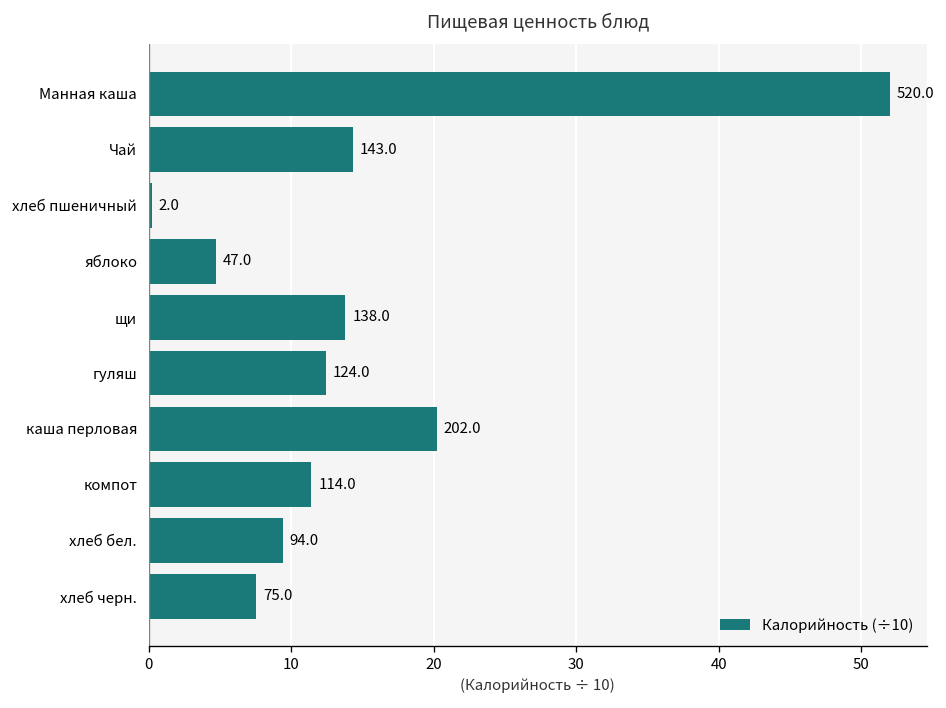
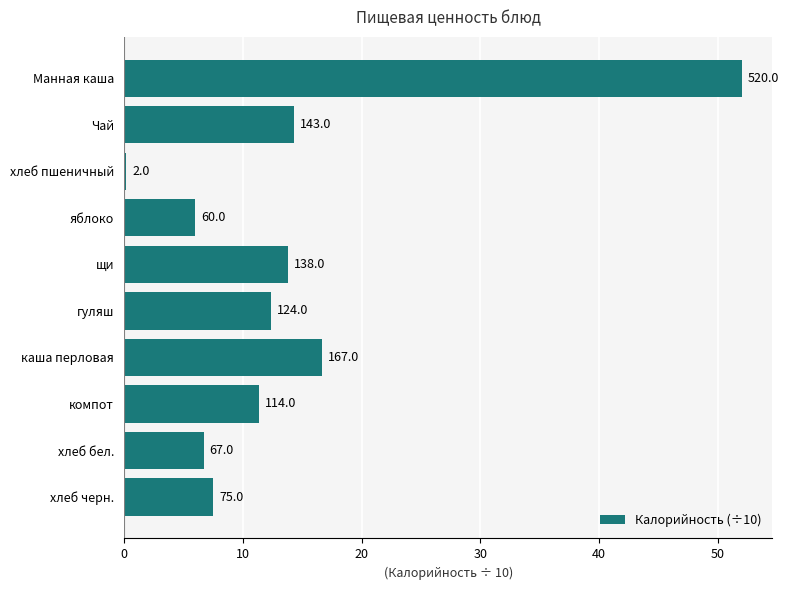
яблоко: 47.0 -> 60.0
каша перловая: 202.0 -> 167.0
хлеб бел.: 94.0 -> 67.0
